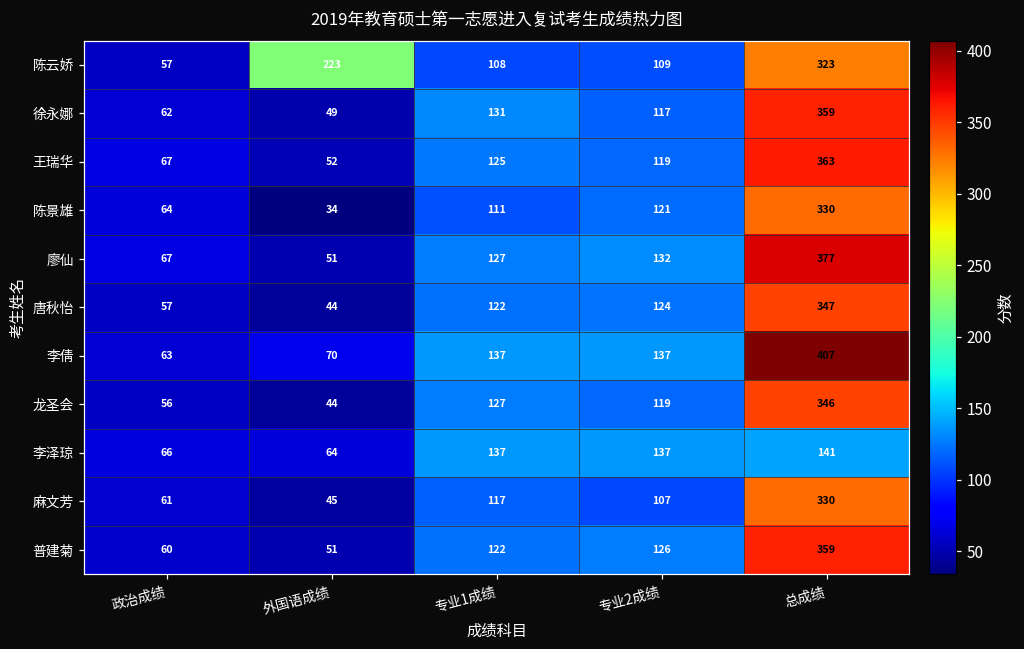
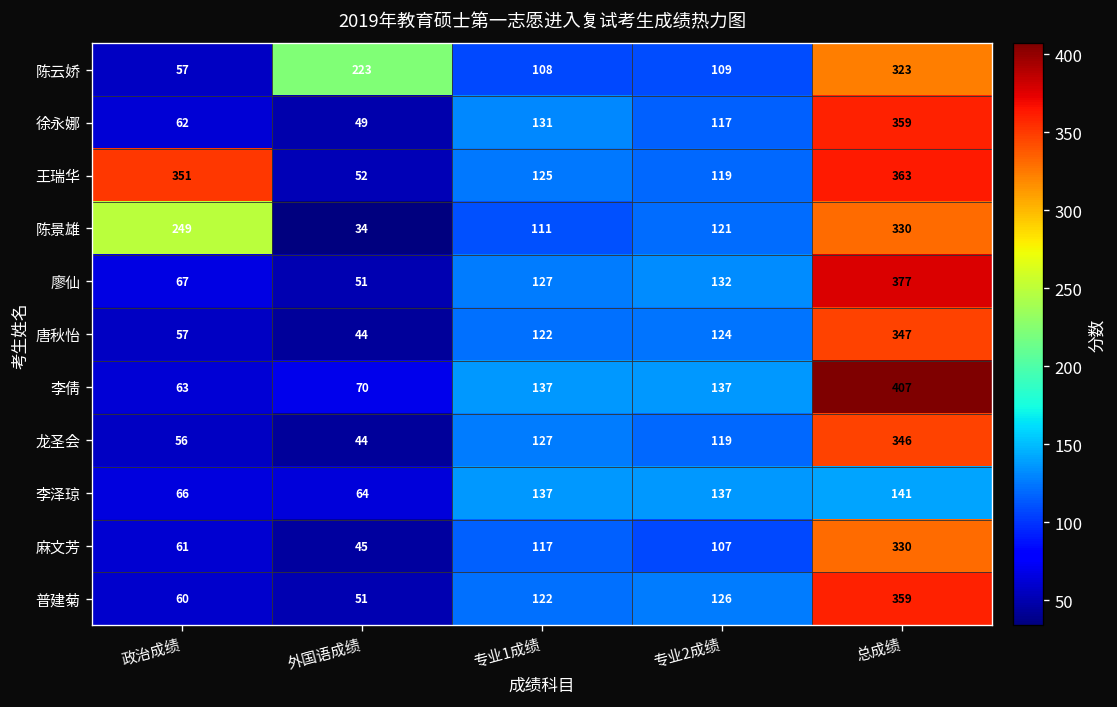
王瑞华, 政治成绩: 67 -> 351
陈景雄, 政治成绩: 64 -> 249
